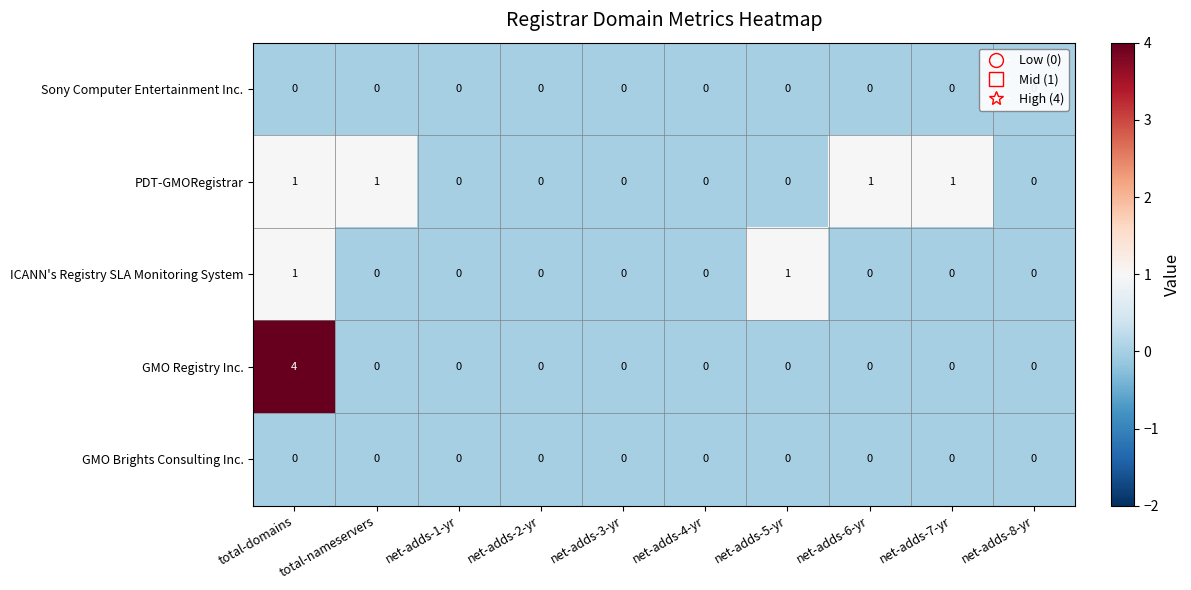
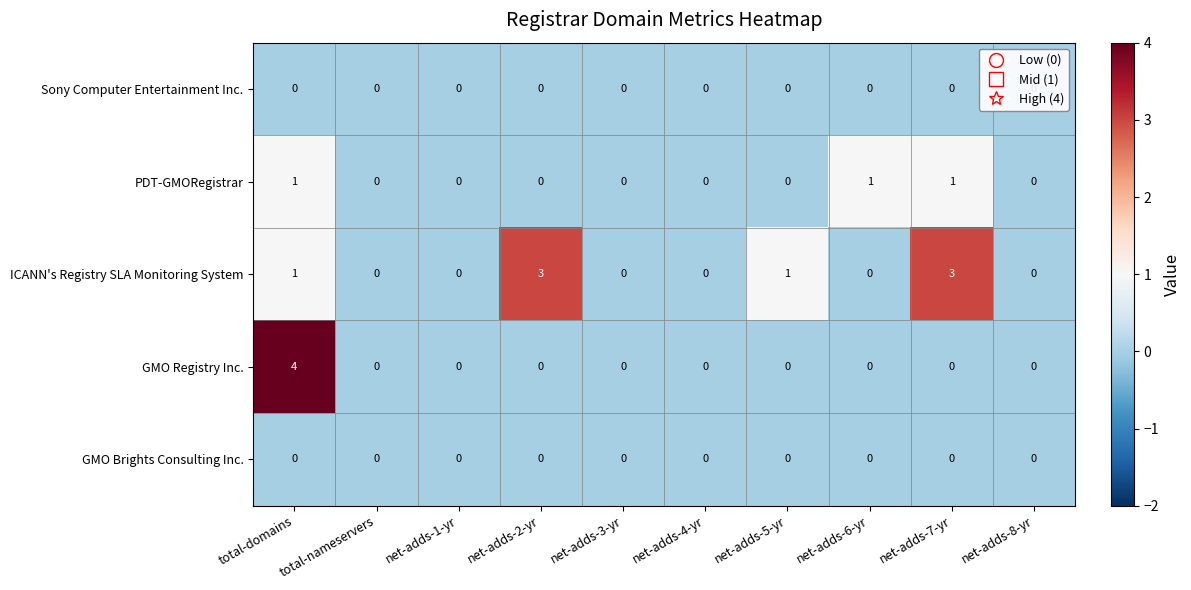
PDT-GMORegistrar, total-nameservers: 1 -> 0
ICANN's Registry SLA Monitoring System, net-adds-2-yr: 0 -> 3
ICANN's Registry SLA Monitoring System, net-adds-7-yr: 0 -> 3
